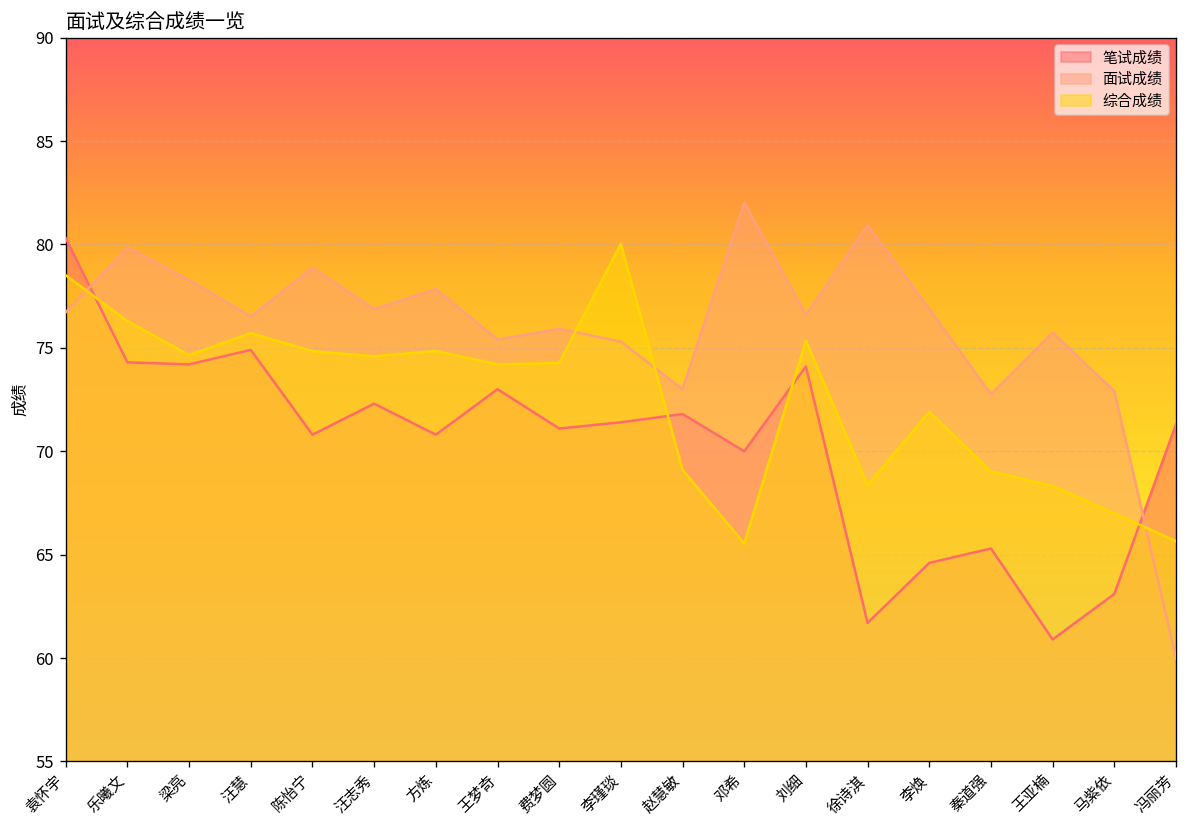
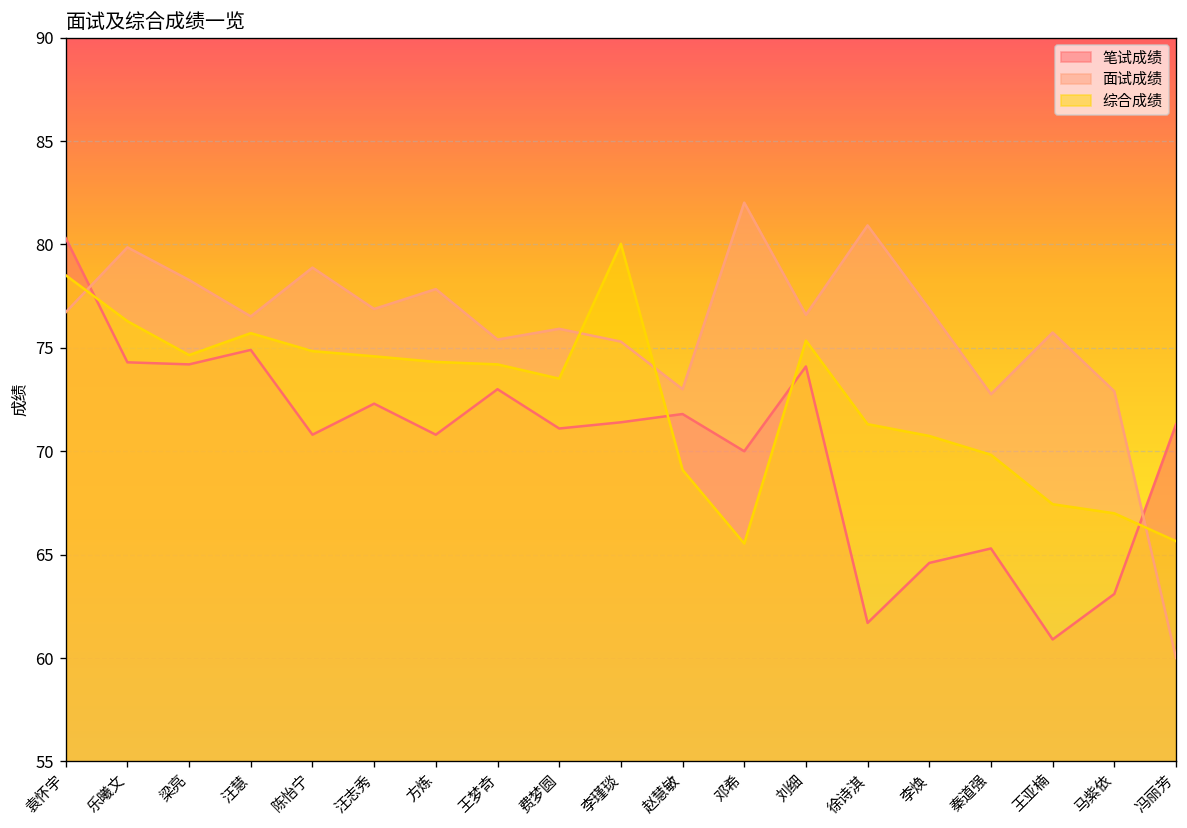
综合成绩, 方炼: 74.9 -> 74.3
综合成绩, 费梦圆: 74.3 -> 73.5
综合成绩, 徐诗淇: 68.4 -> 71.3
综合成绩, 李焕: 71.9 -> 70.7
综合成绩, 秦道强: 69.0 -> 69.8
综合成绩, 王亚楠: 68.3 -> 67.4
